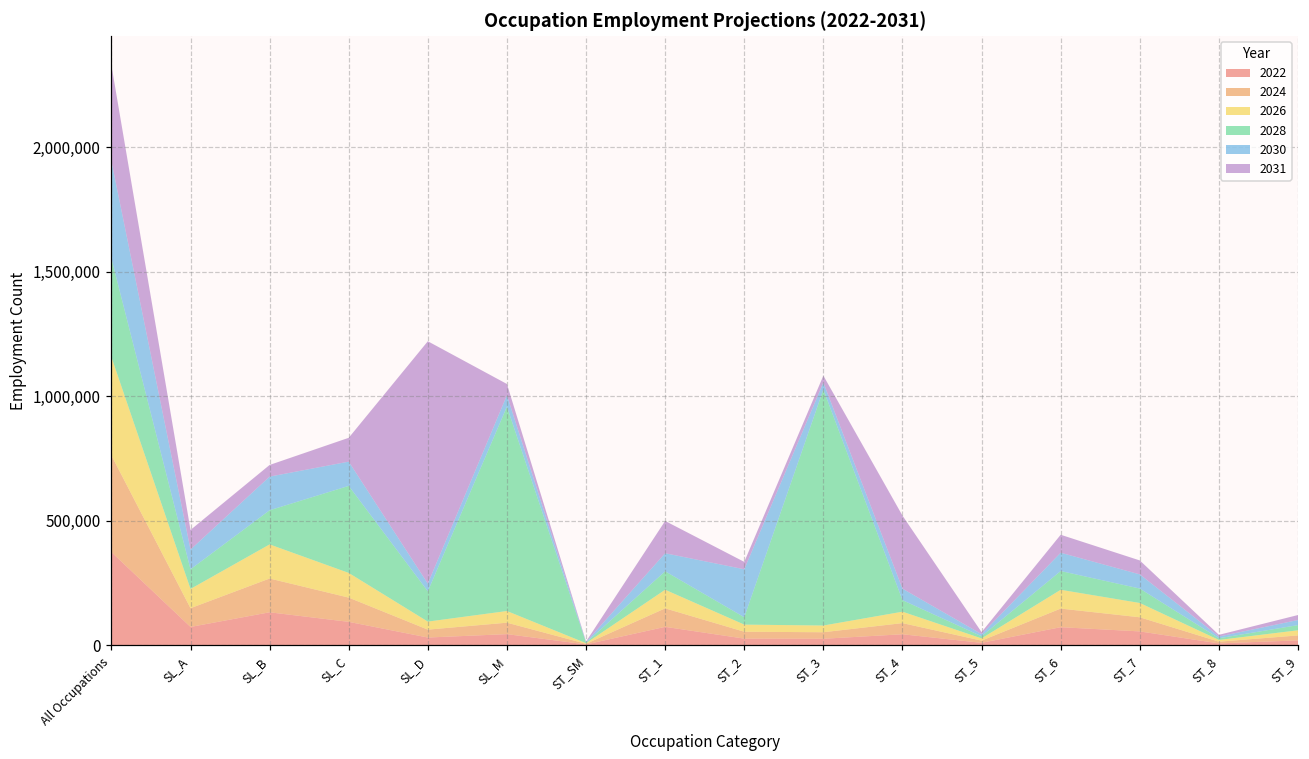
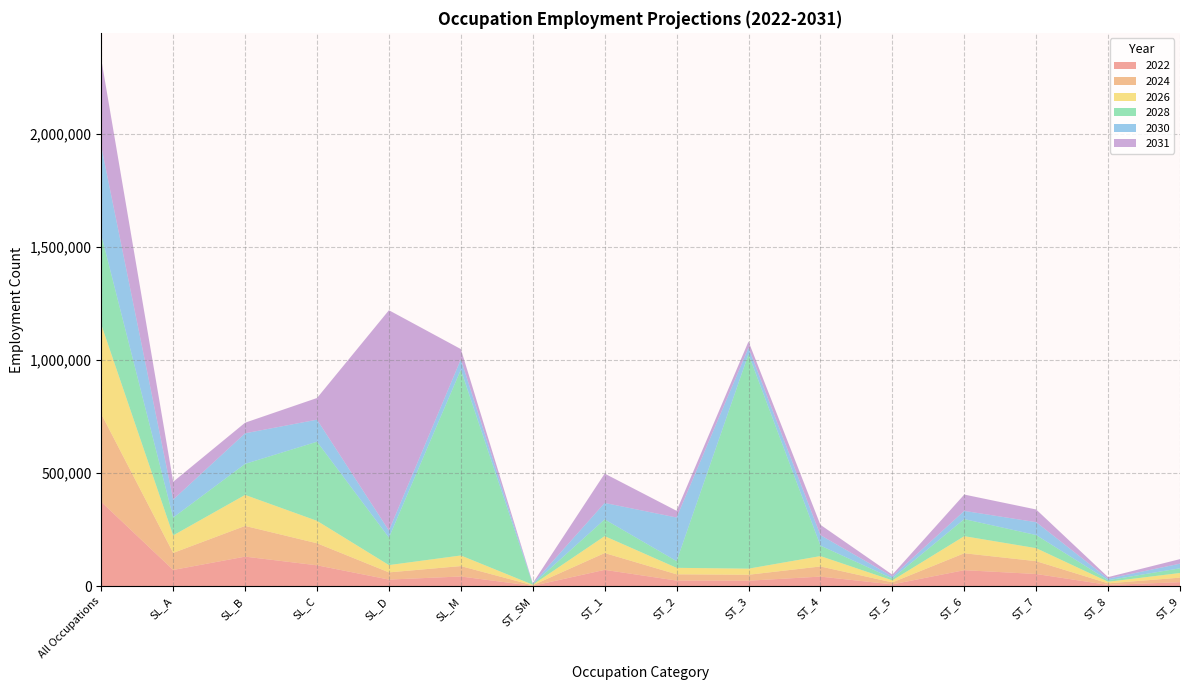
2031, ST_4: 290,000 -> 50,000
2030, ST_6: 70,000 -> 40,000
